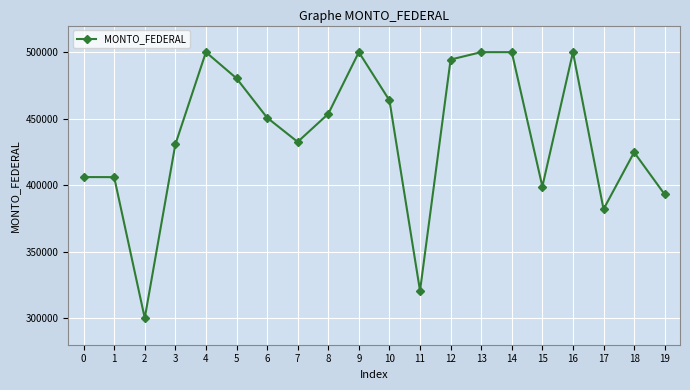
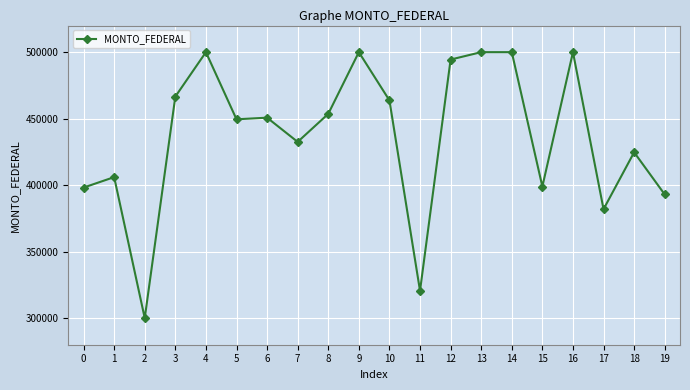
0: 406000 -> 398000
3: 431000 -> 467000
5: 480000 -> 450000
